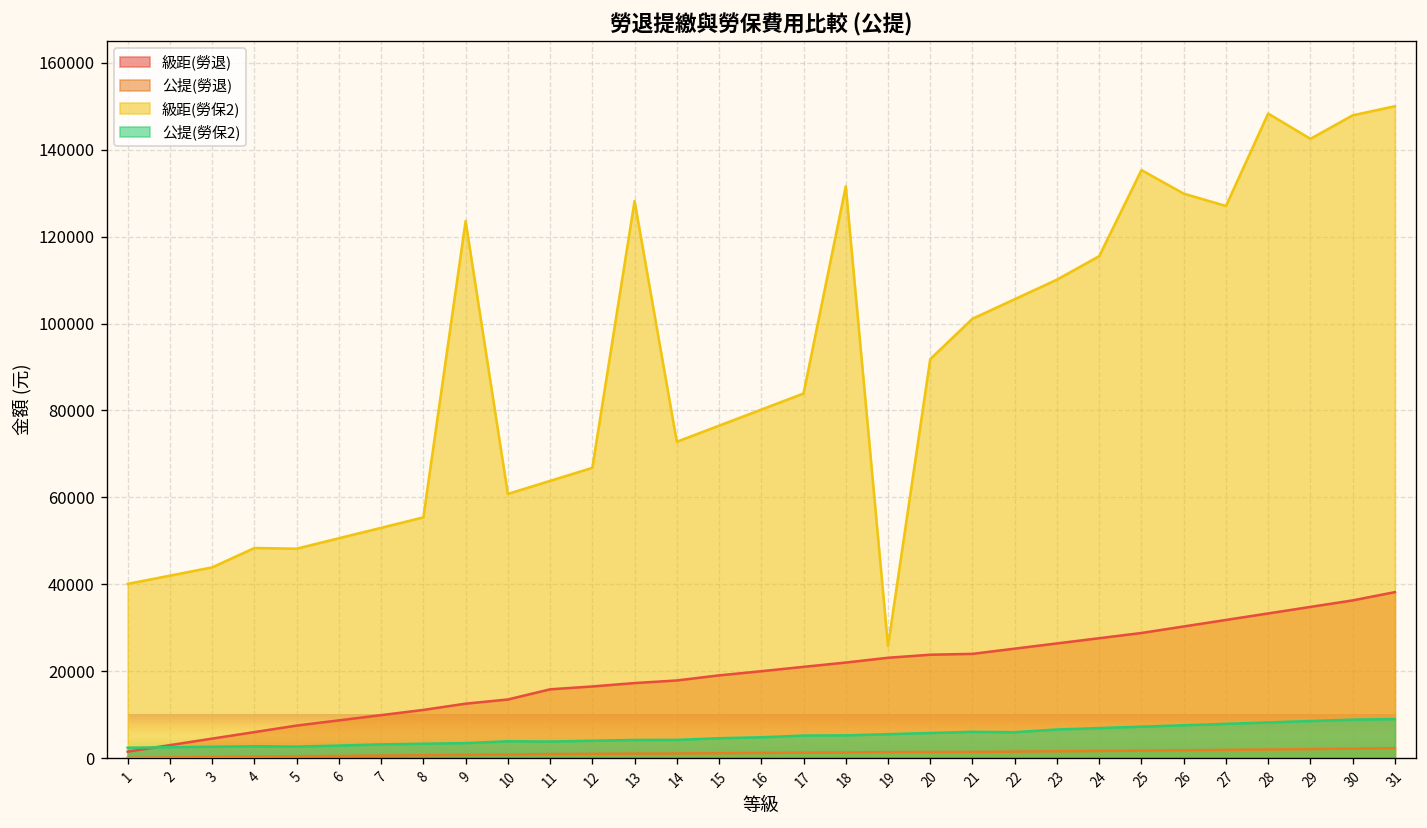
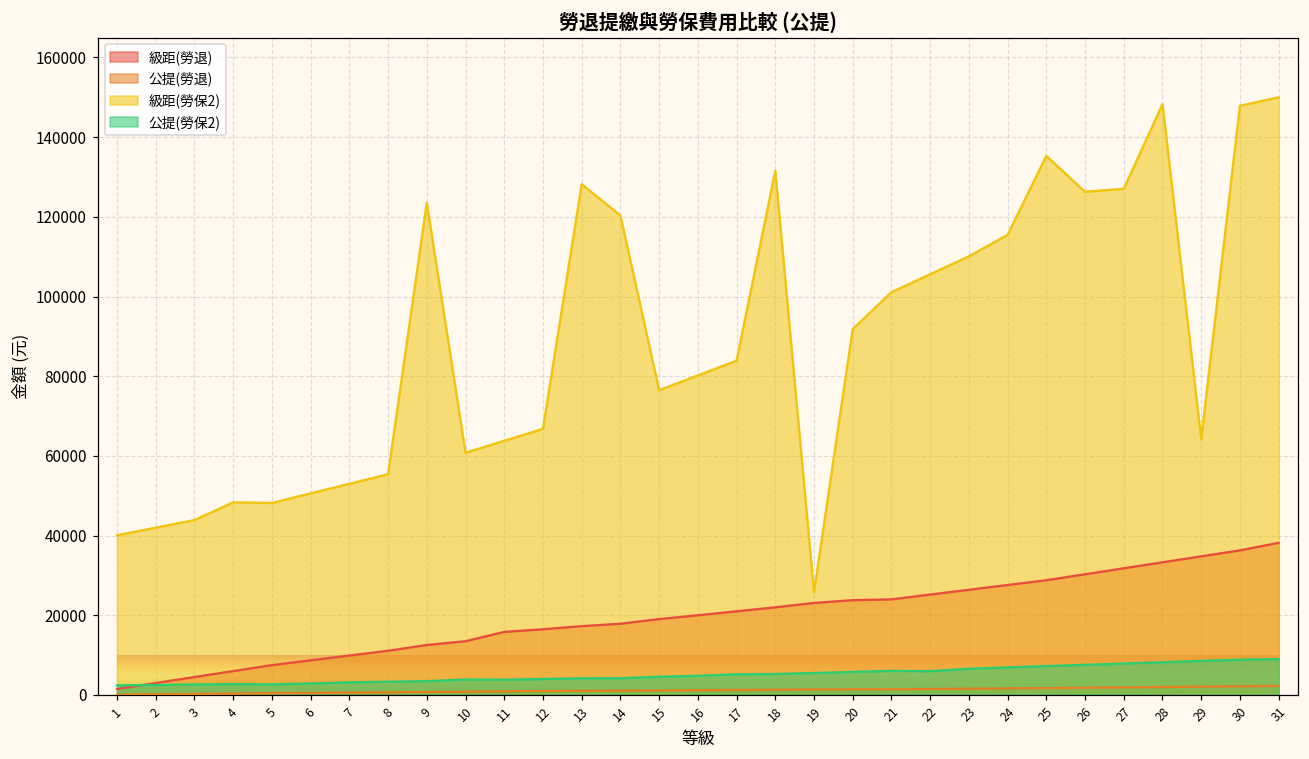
級距(勞保2), 14: 73000 -> 120000
級距(勞保2), 26: 130000 -> 126000
級距(勞保2), 29: 143000 -> 64000
